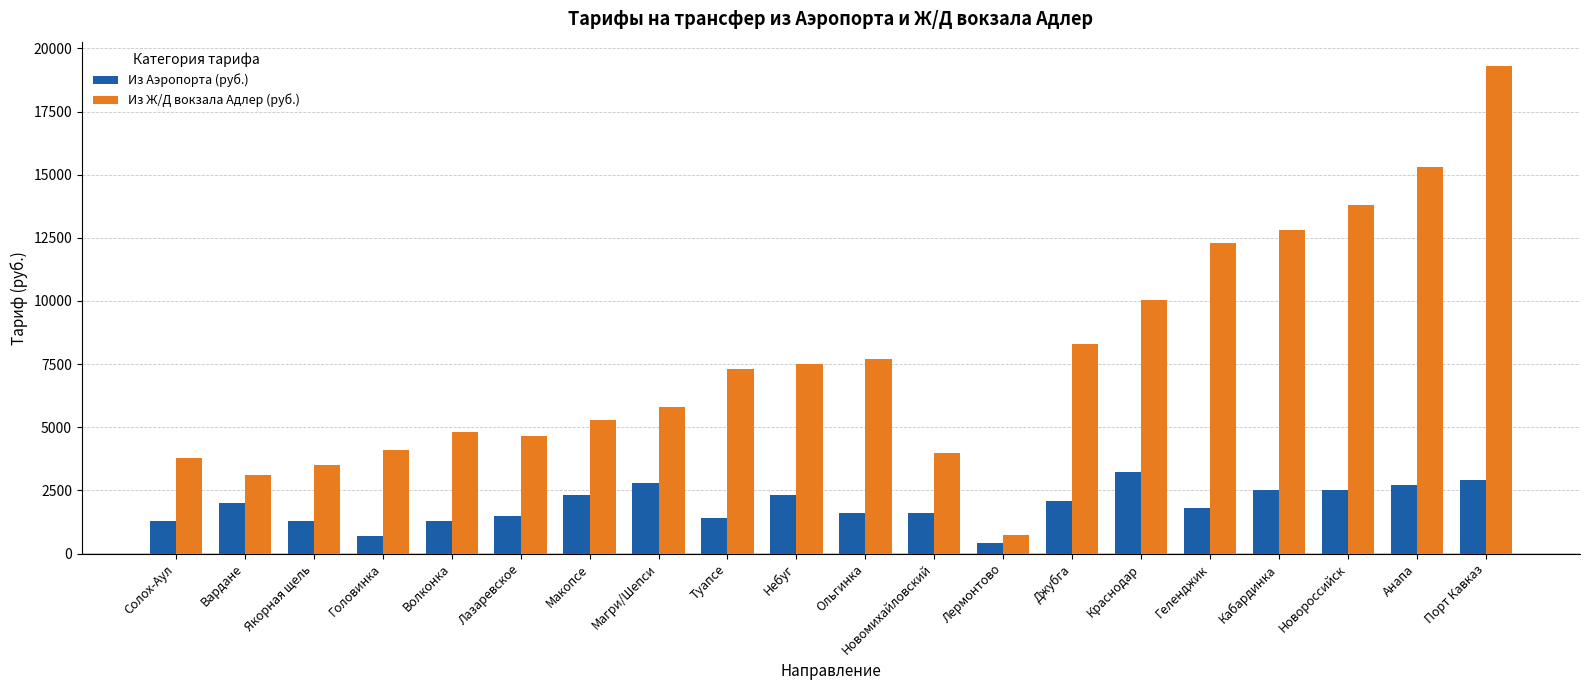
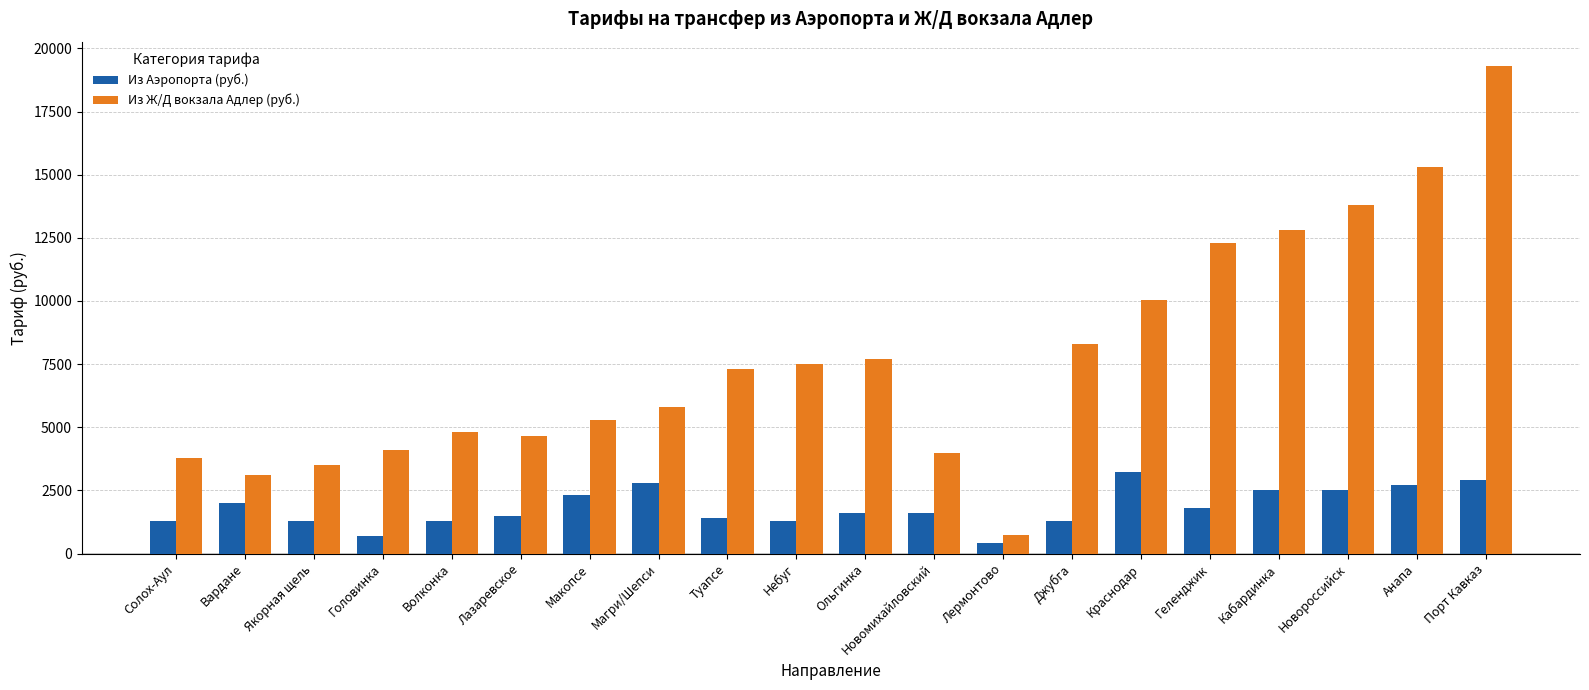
Из Аэропорта (руб.), Небуг: 2300 -> 1300
Из Аэропорта (руб.), Джубга: 2100 -> 1300
